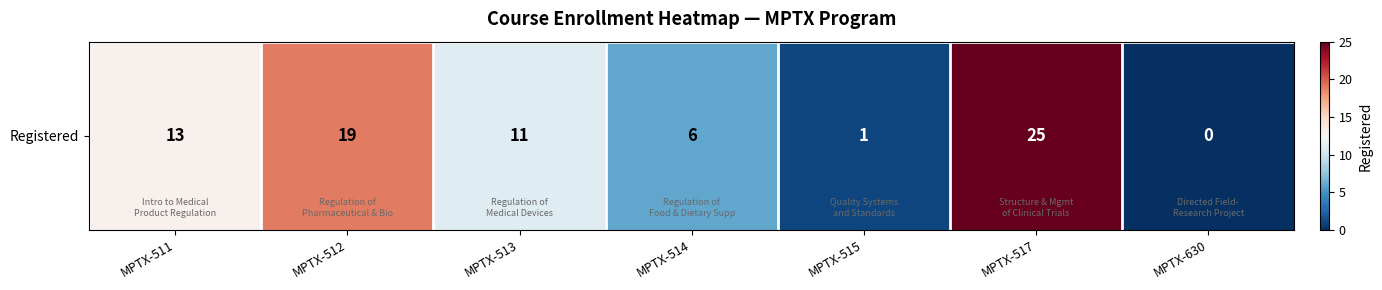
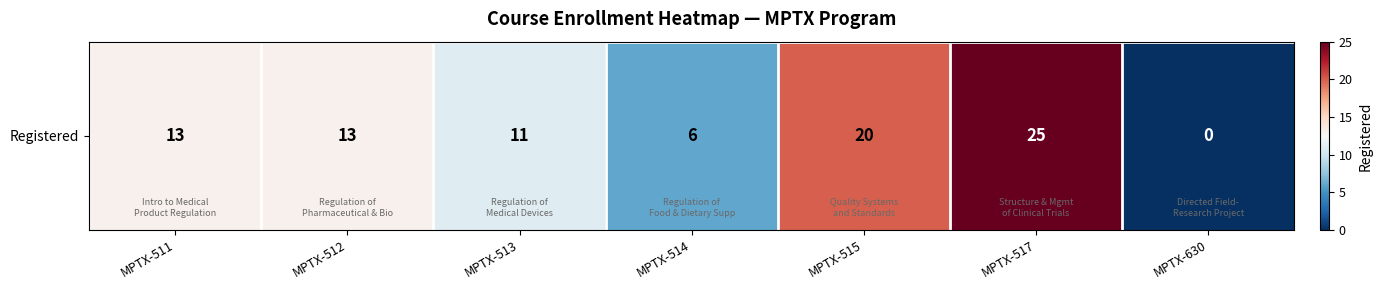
Registered, MPTX-512: 19 -> 13
Registered, MPTX-515: 1 -> 20
